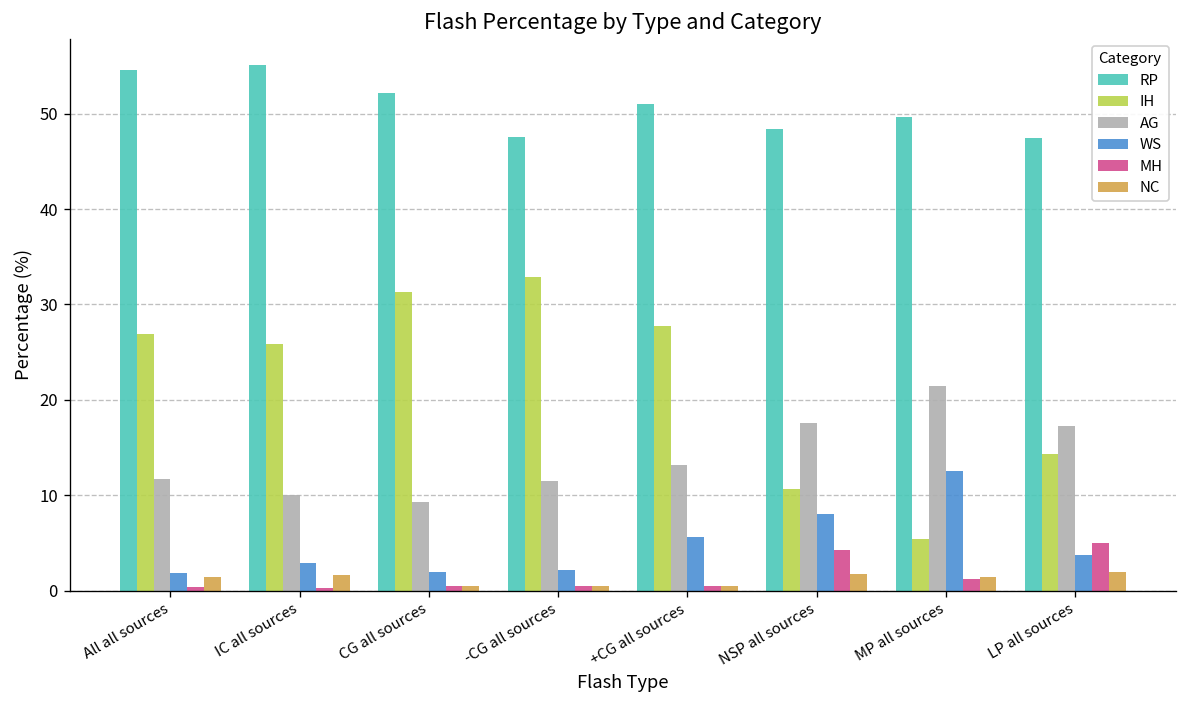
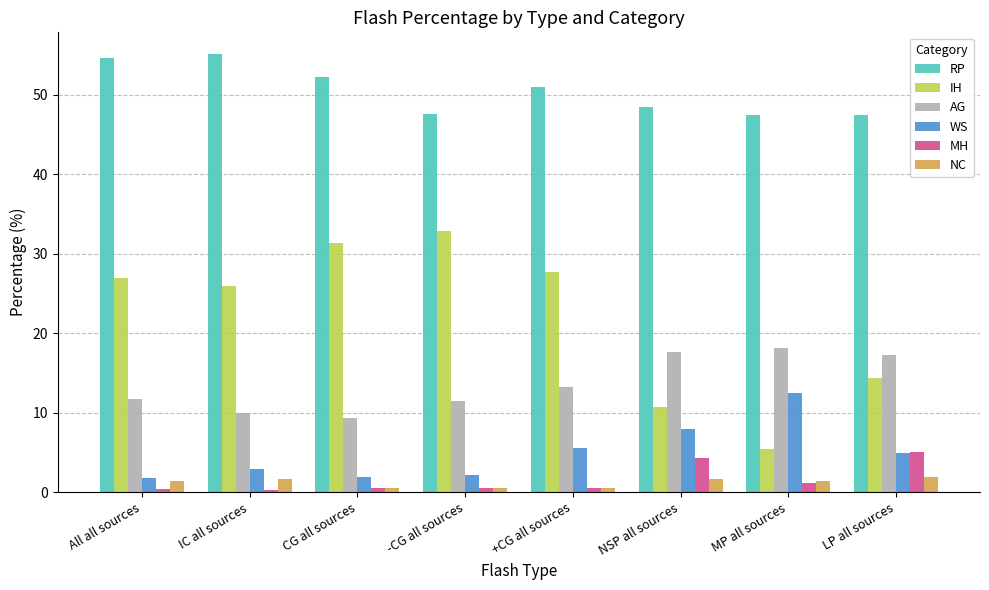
RP, MP all sources: 50 -> 48
AG, MP all sources: 22 -> 18
WS, LP all sources: 4 -> 5
